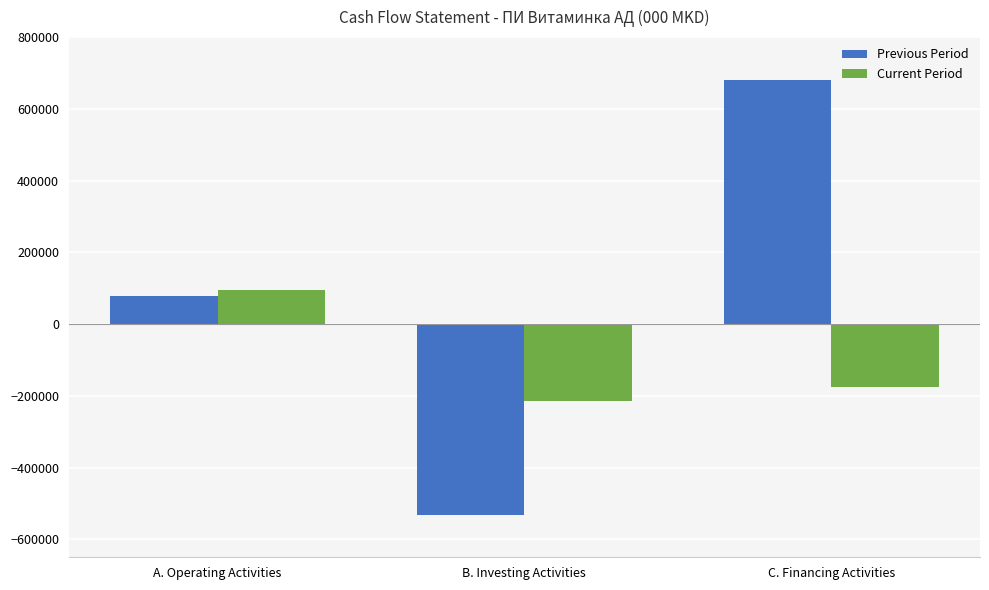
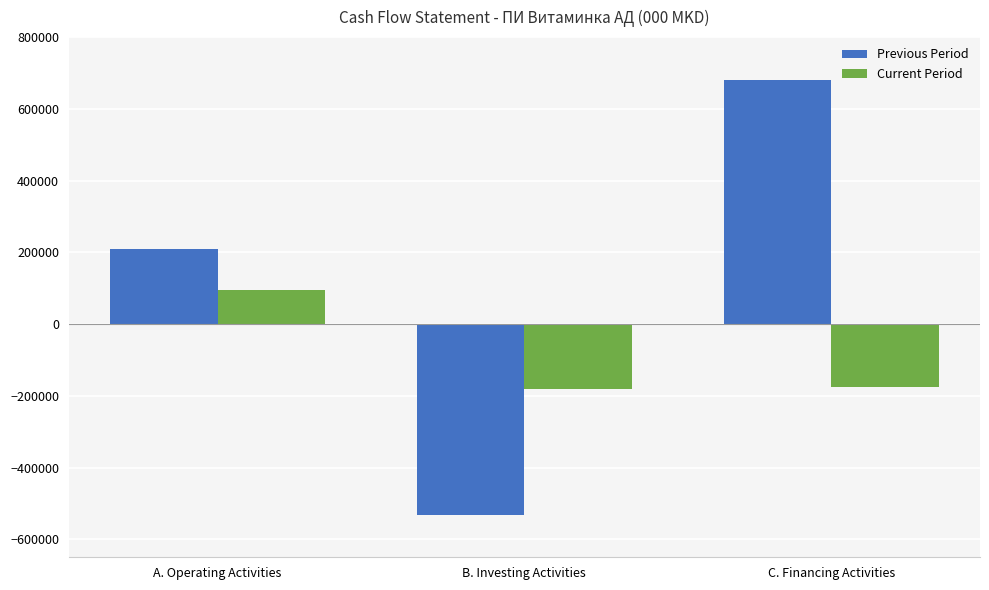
Previous Period, A. Operating Activities: 80000 -> 210000
Current Period, B. Investing Activities: -220000 -> -180000
